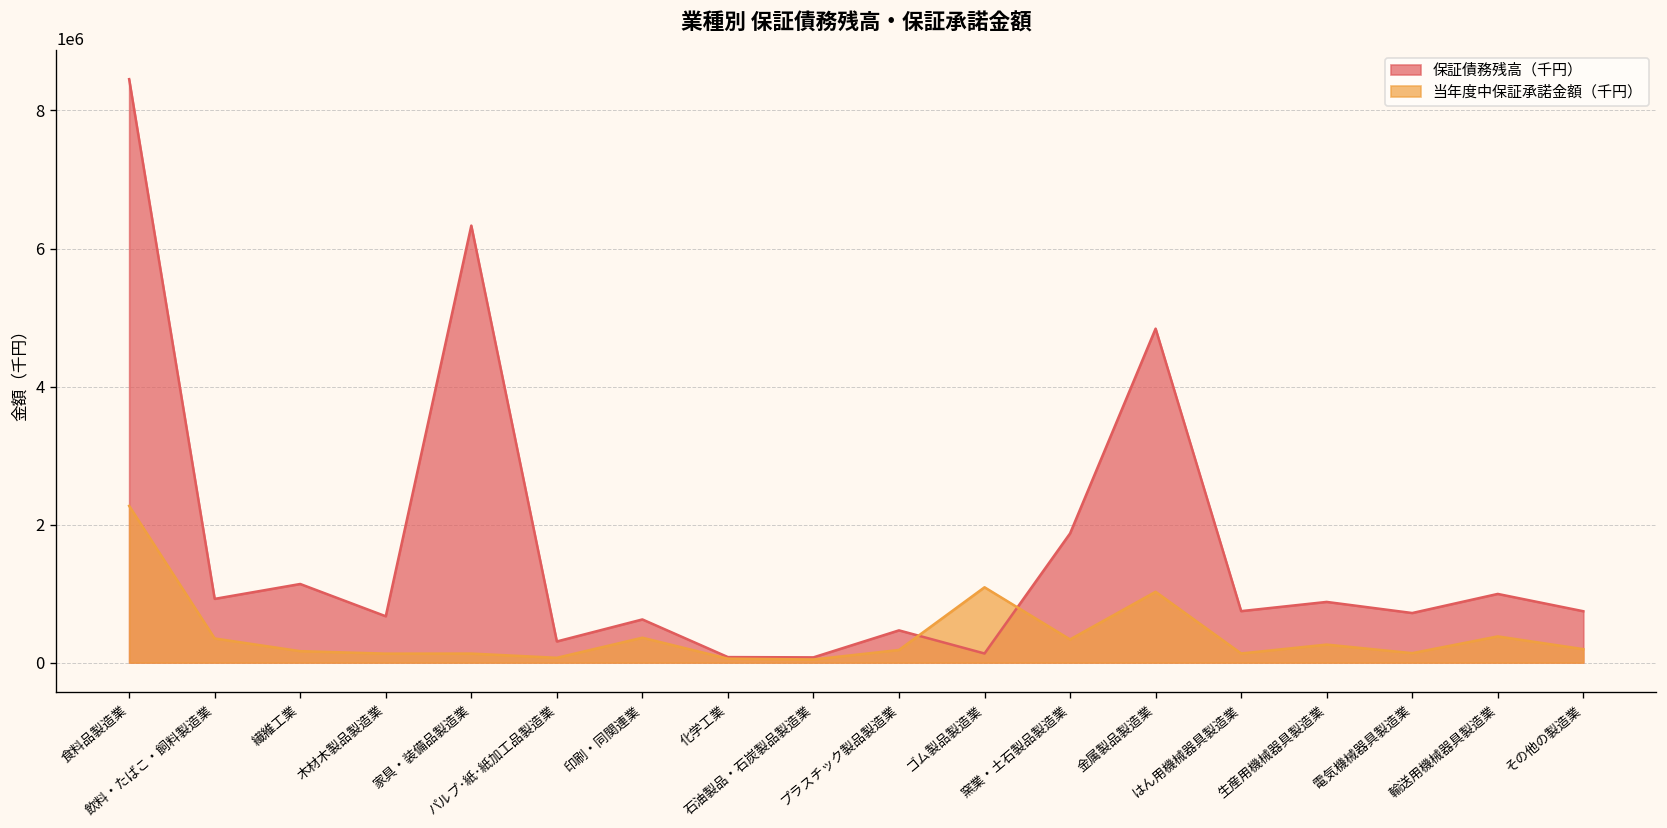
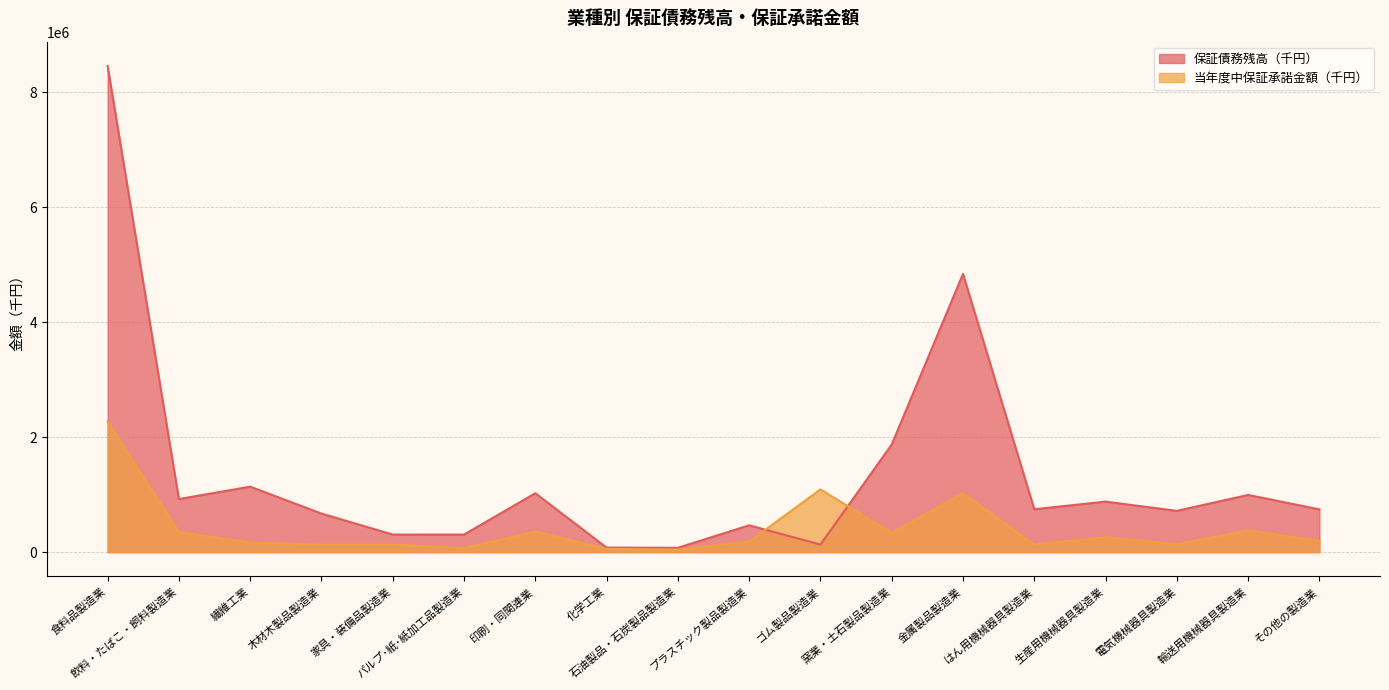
保証債務残高（千円）, 家具・装備品製造業: 6300000 -> 300000
保証債務残高（千円）, 印刷・同関連業: 600000 -> 1000000
